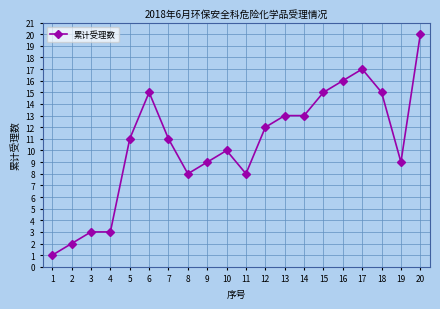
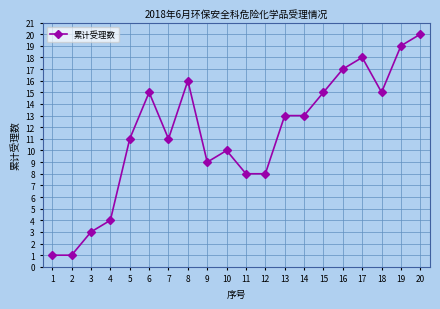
2: 2 -> 1
4: 3 -> 4
8: 8 -> 16
12: 12 -> 8
16: 16 -> 17
17: 17 -> 18
19: 9 -> 19
